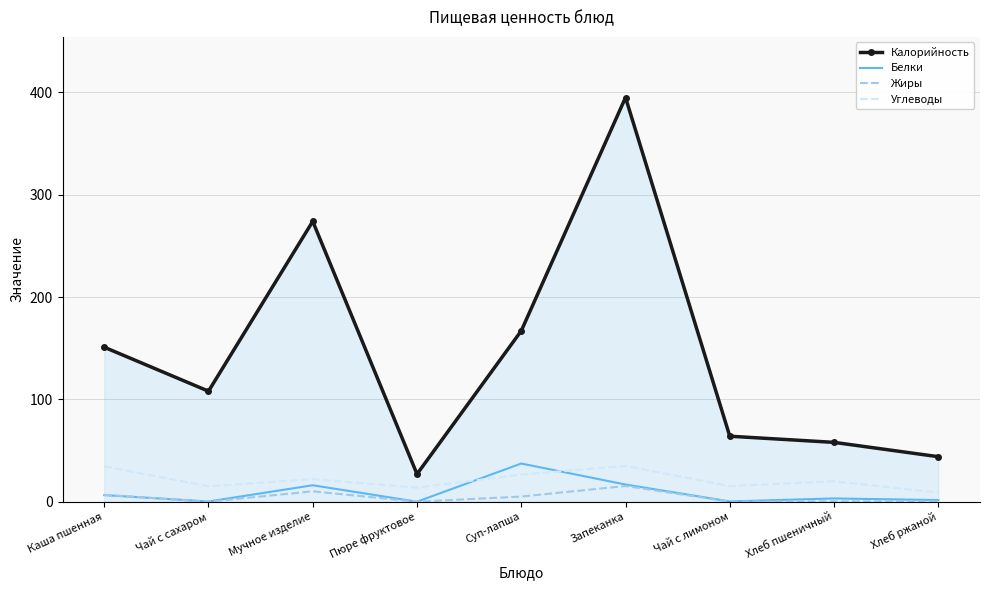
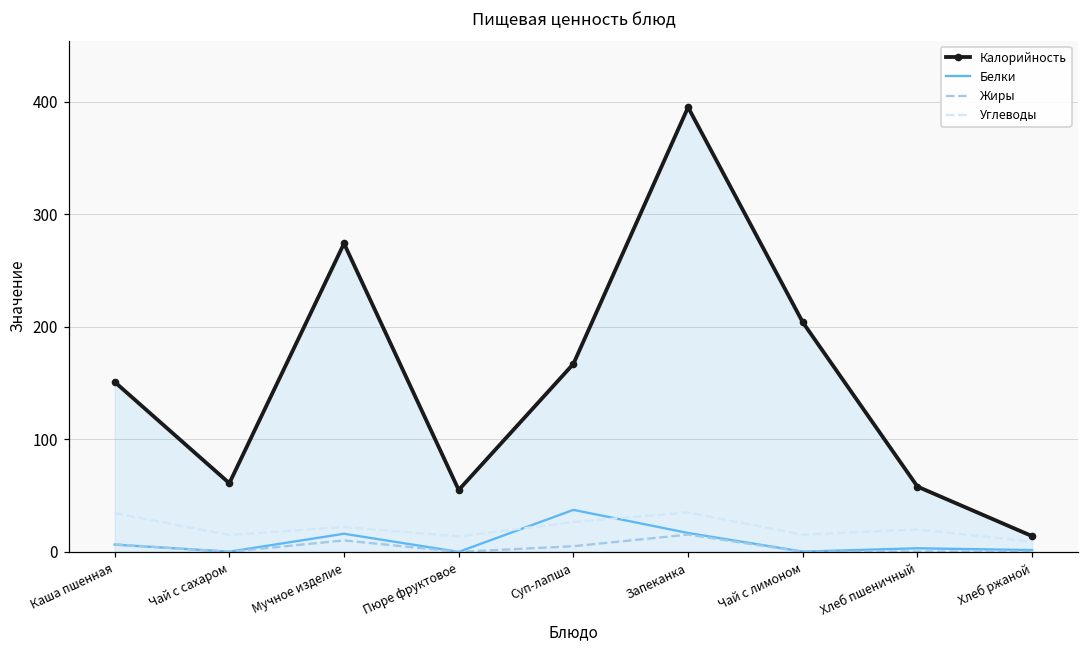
Калорийность, Чай с сахаром: 108 -> 61
Калорийность, Пюре фруктовое: 27 -> 55
Калорийность, Чай с лимоном: 64 -> 204
Калорийность, Хлеб ржаной: 44 -> 14
